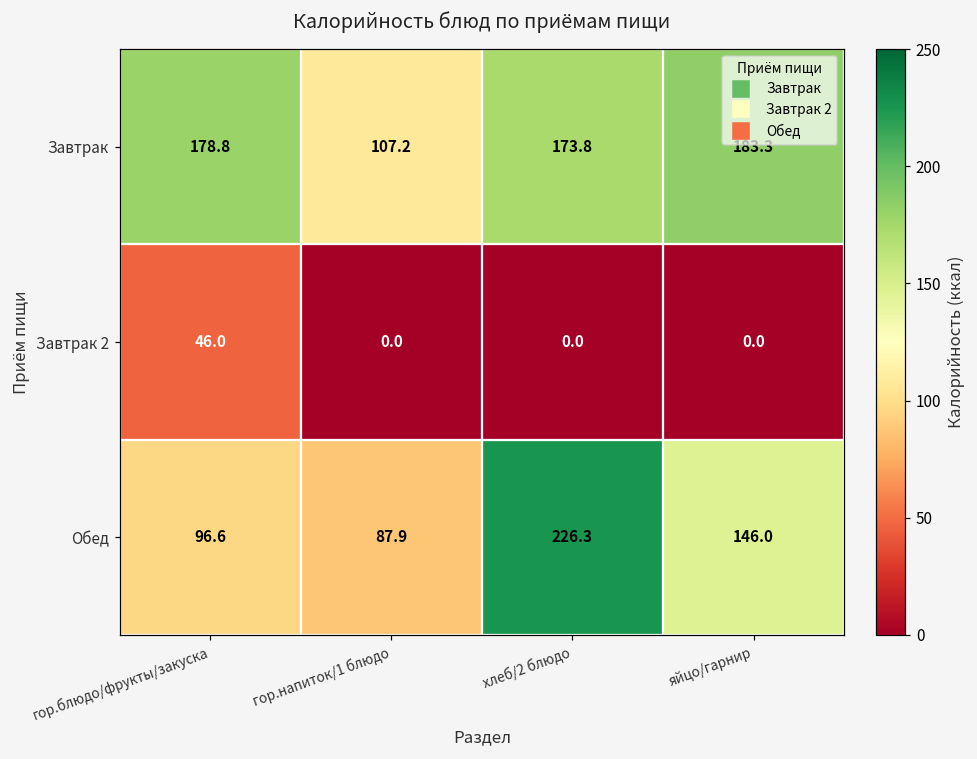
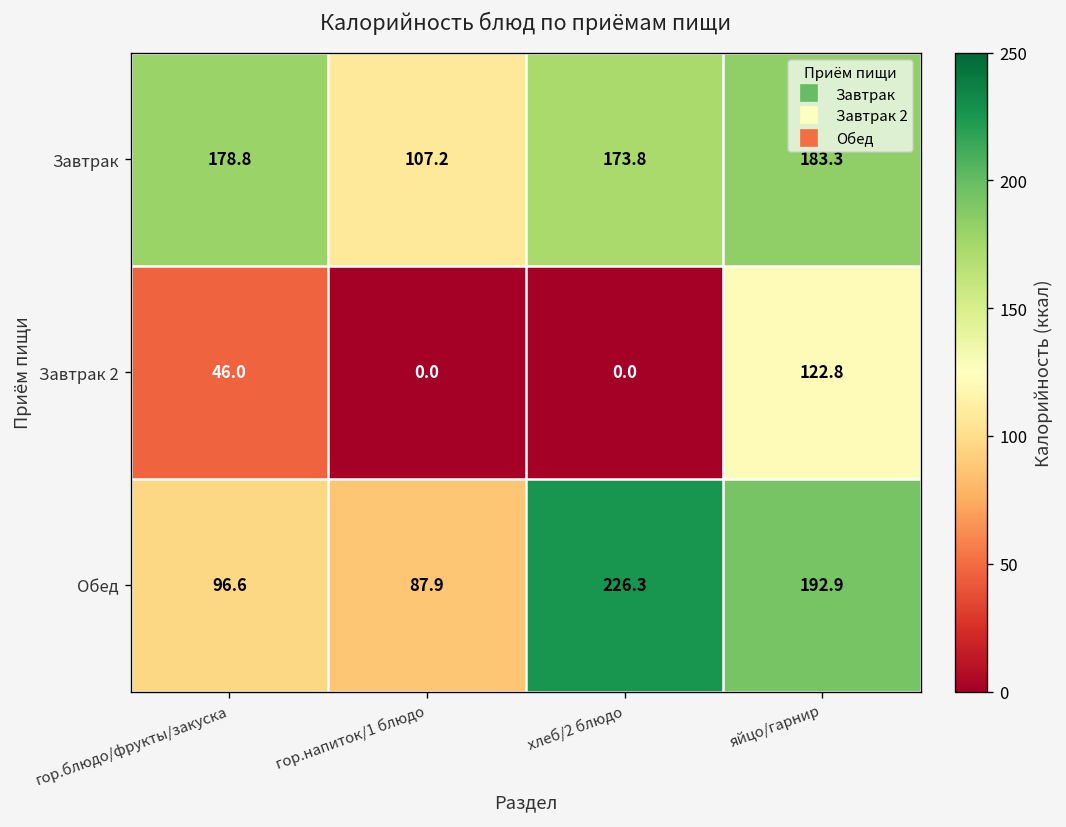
Завтрак 2, яйцо/гарнир: 0.0 -> 122.8
Обед, яйцо/гарнир: 146.0 -> 192.9
